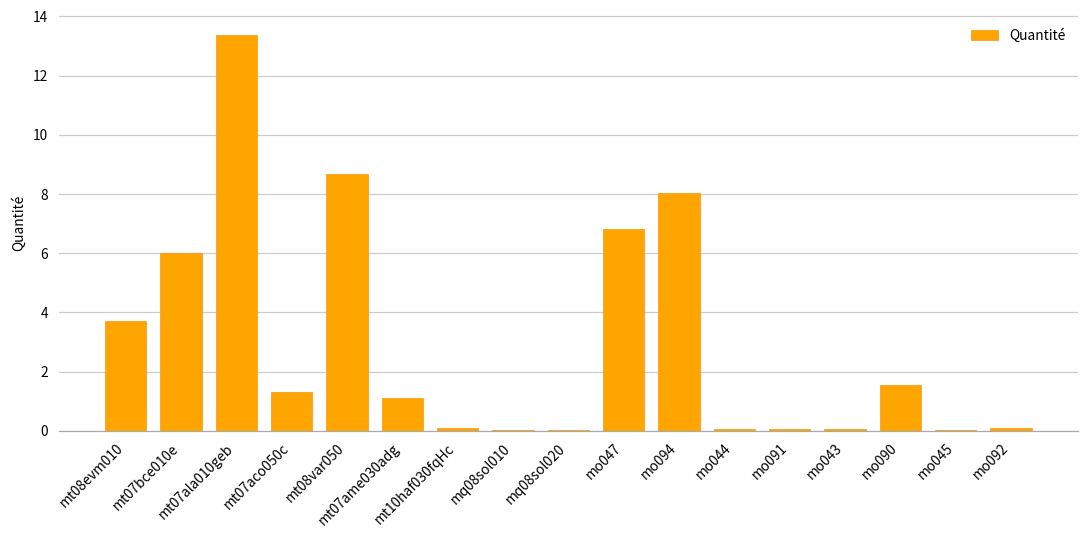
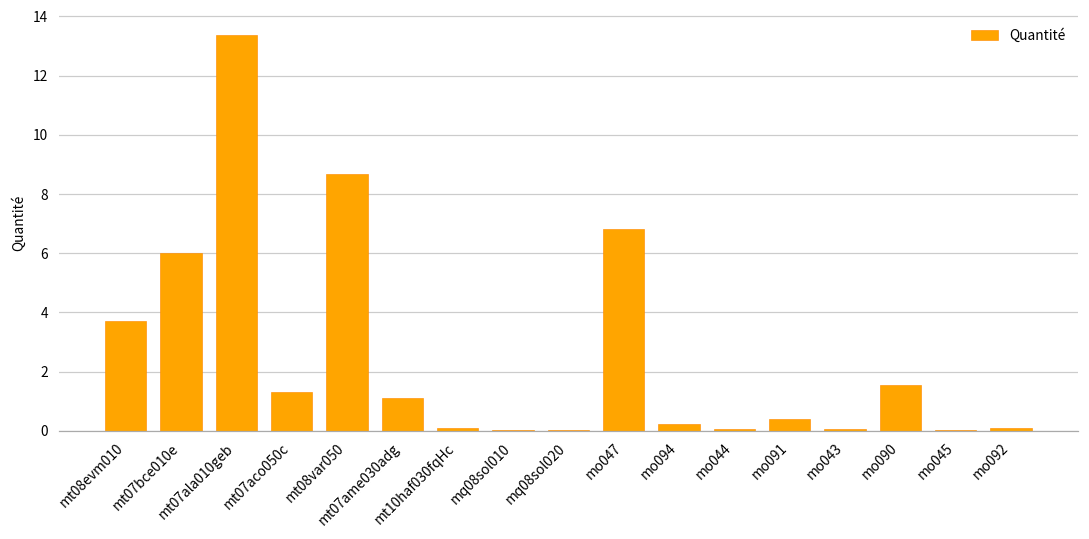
mo094: 8.0 -> 0.2
mo091: 0.1 -> 0.4
